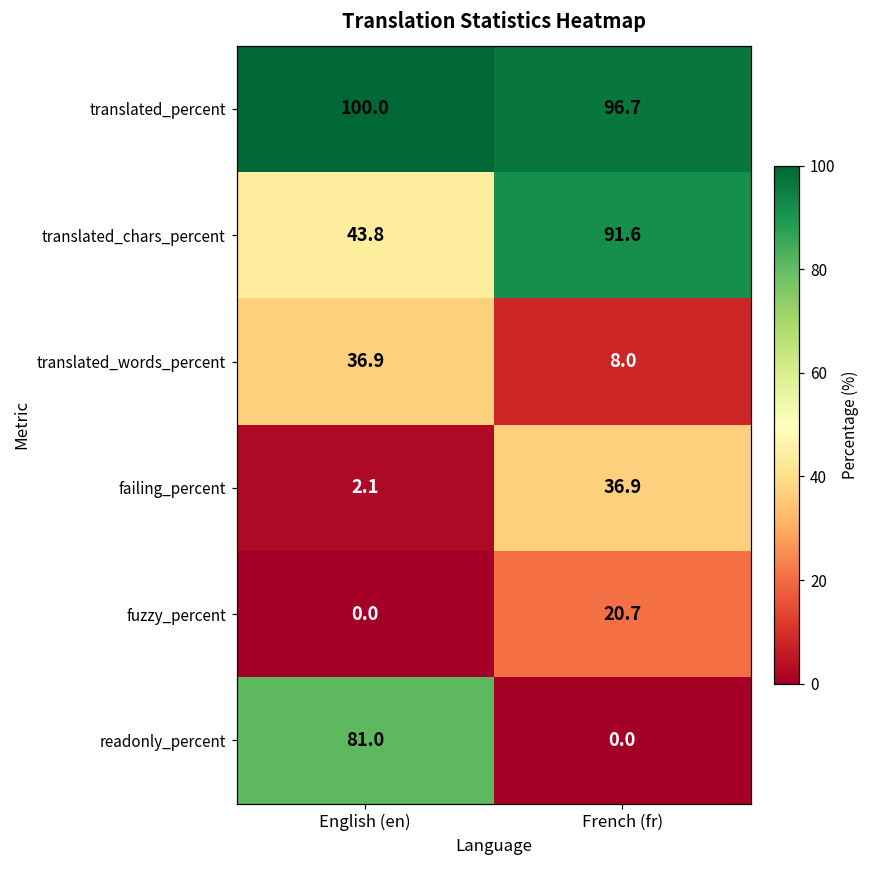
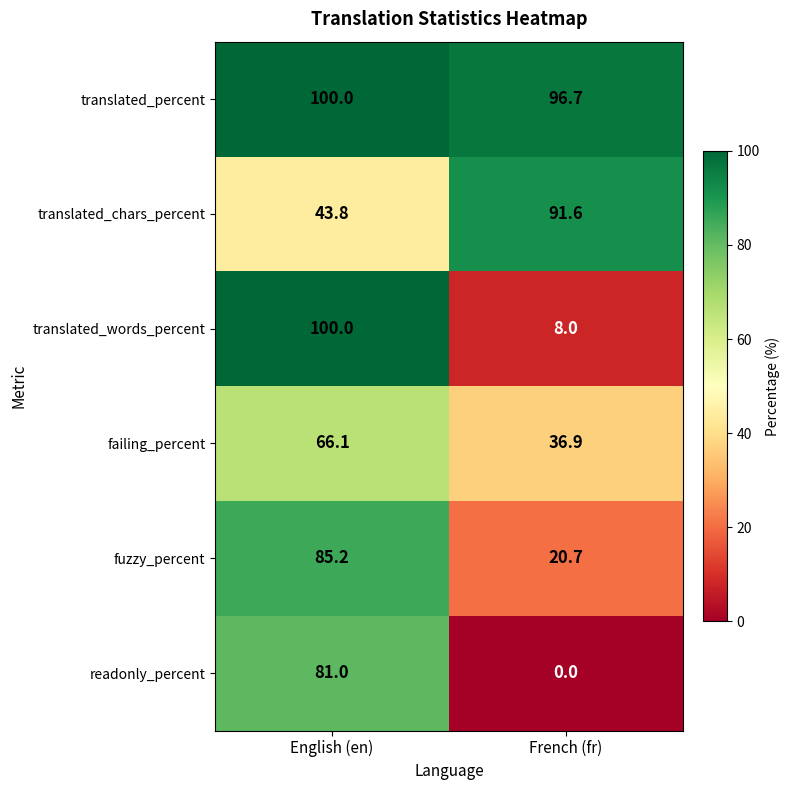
translated_words_percent, English (en): 36.9 -> 100.0
failing_percent, English (en): 2.1 -> 66.1
fuzzy_percent, English (en): 0.0 -> 85.2
